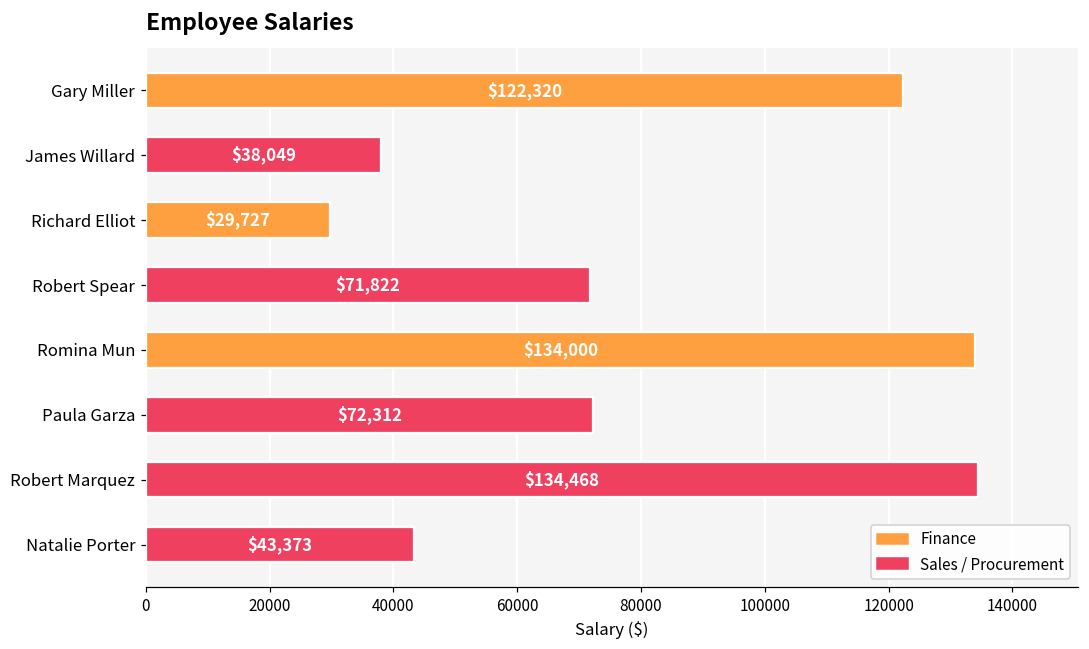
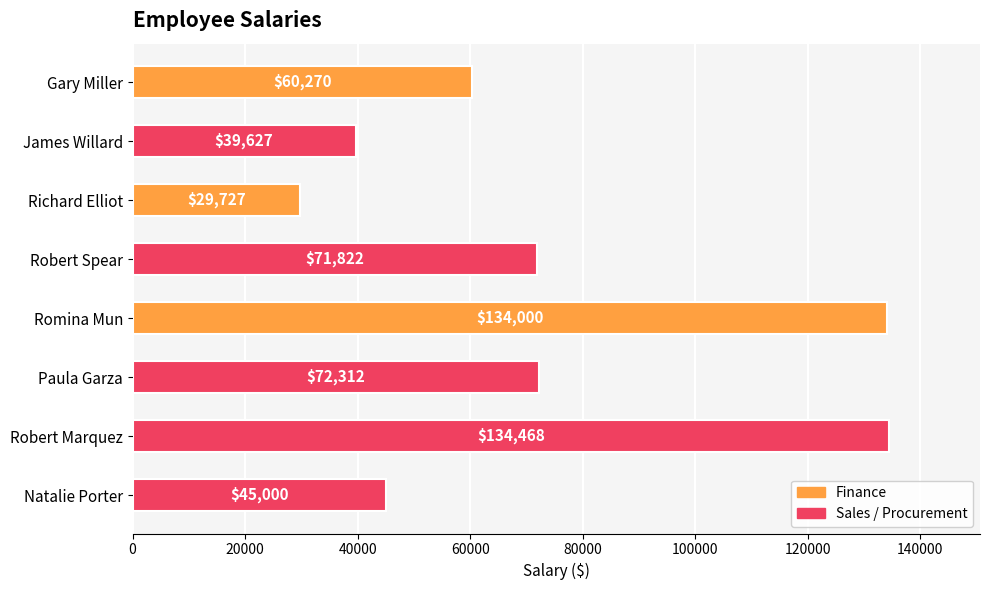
Gary Miller: $122,320 -> $60,270
James Willard: $38,049 -> $39,627
Natalie Porter: $43,373 -> $45,000
